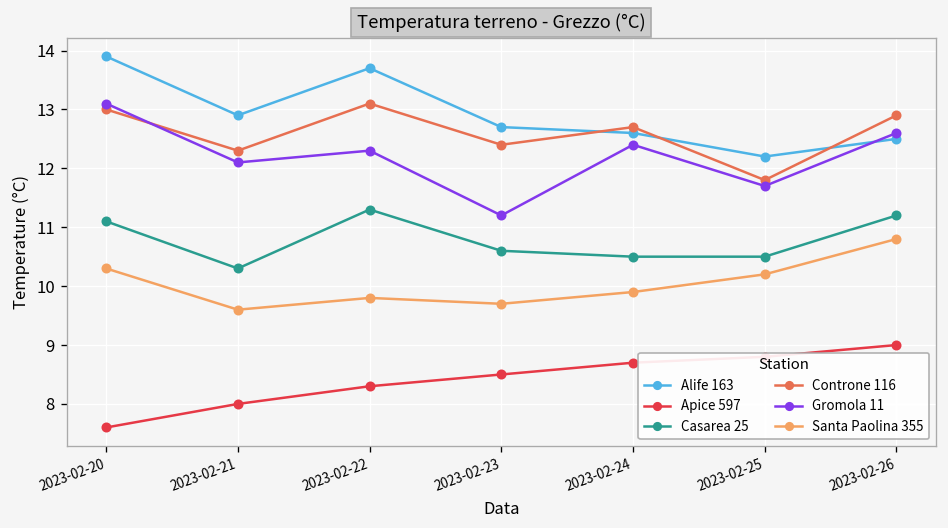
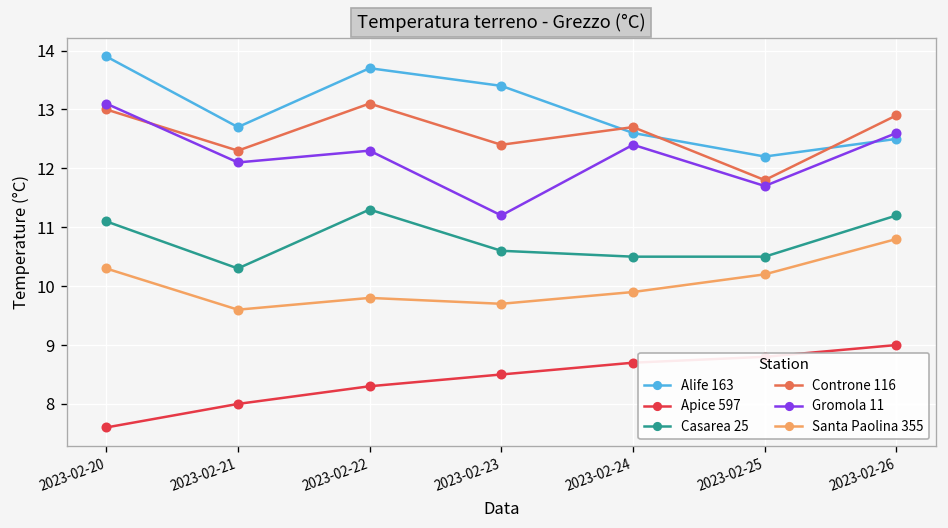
Alife 163, 2023-02-21: 12.9 -> 12.7
Alife 163, 2023-02-23: 12.7 -> 13.4
